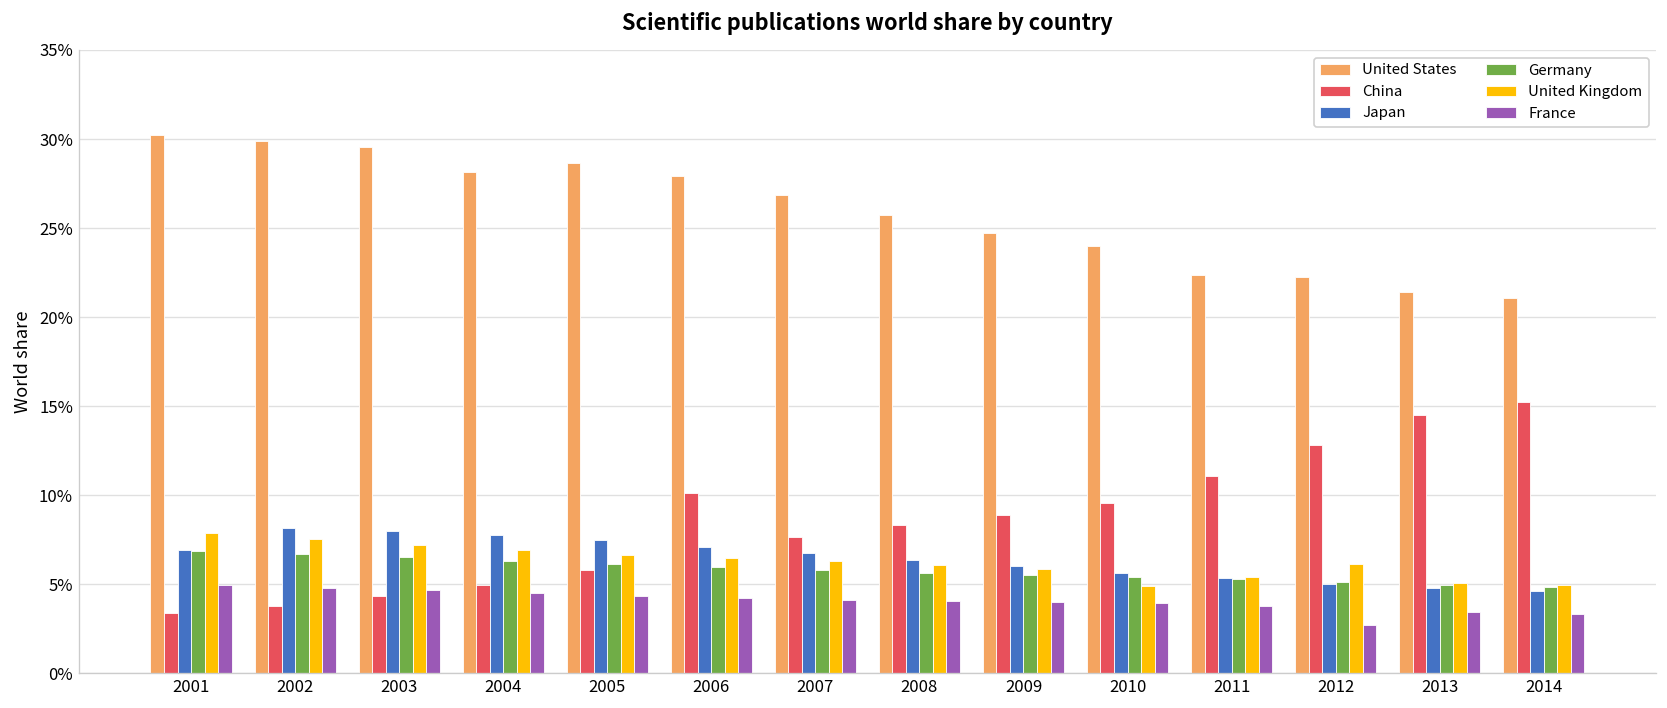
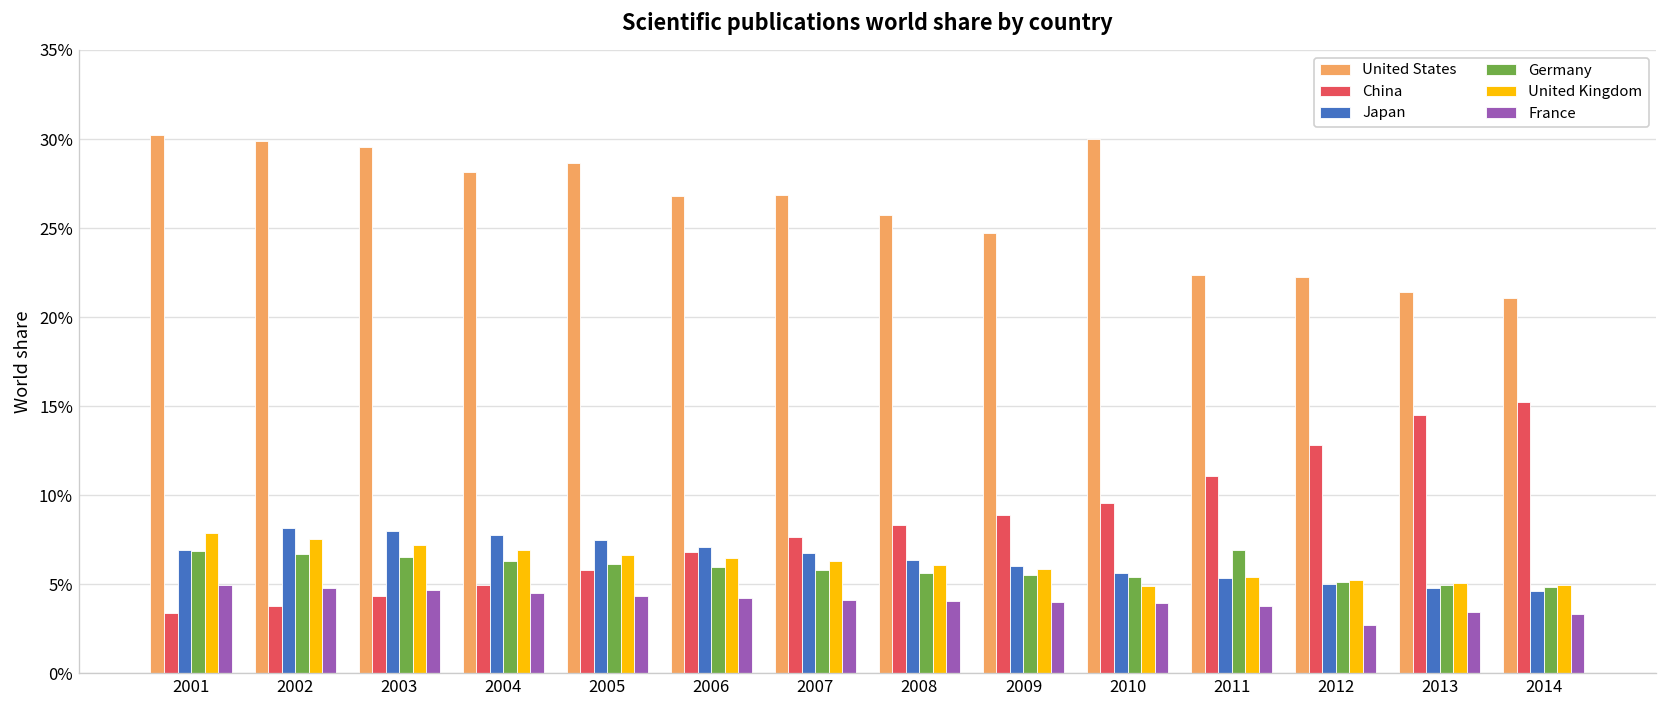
United States, 2006: 27.9% -> 26.8%
China, 2006: 10.1% -> 6.8%
United States, 2010: 24.0% -> 30.0%
Germany, 2011: 5.3% -> 6.9%
United Kingdom, 2012: 6.1% -> 5.2%
